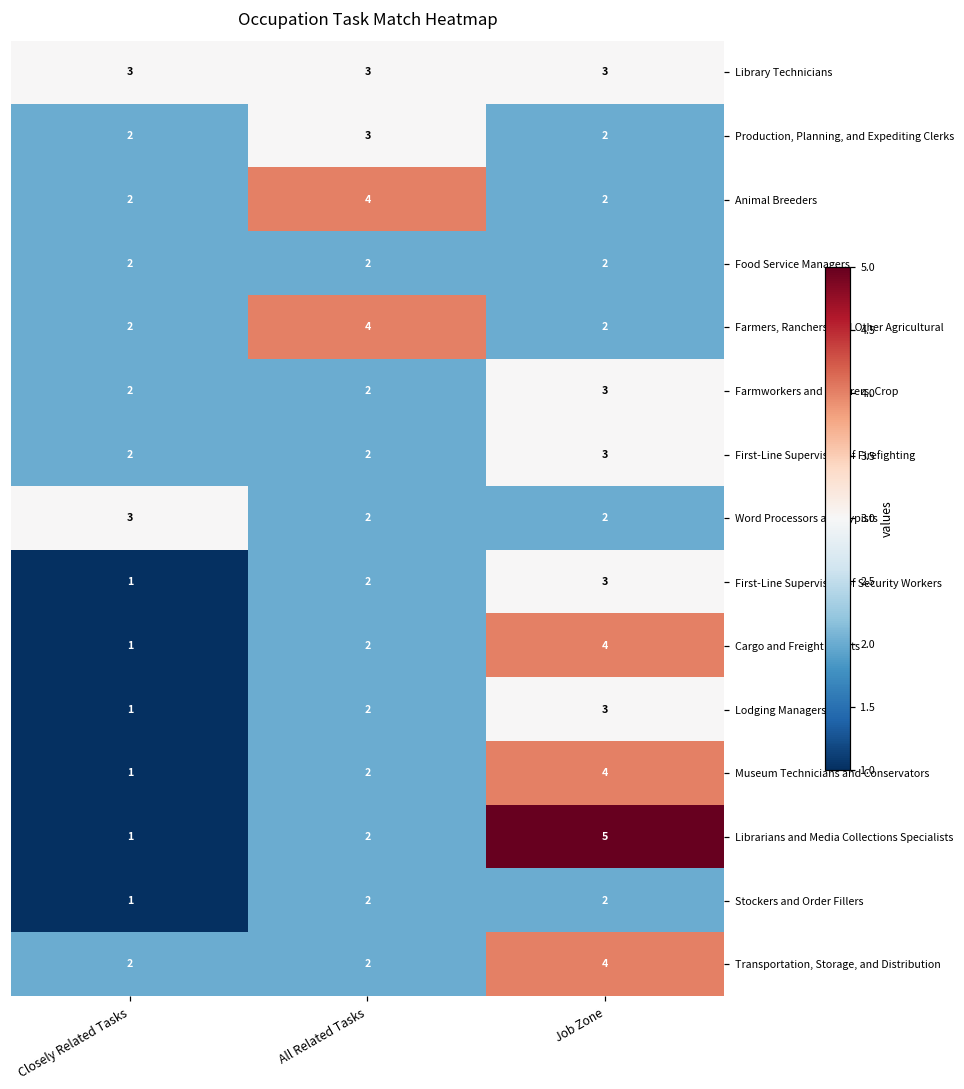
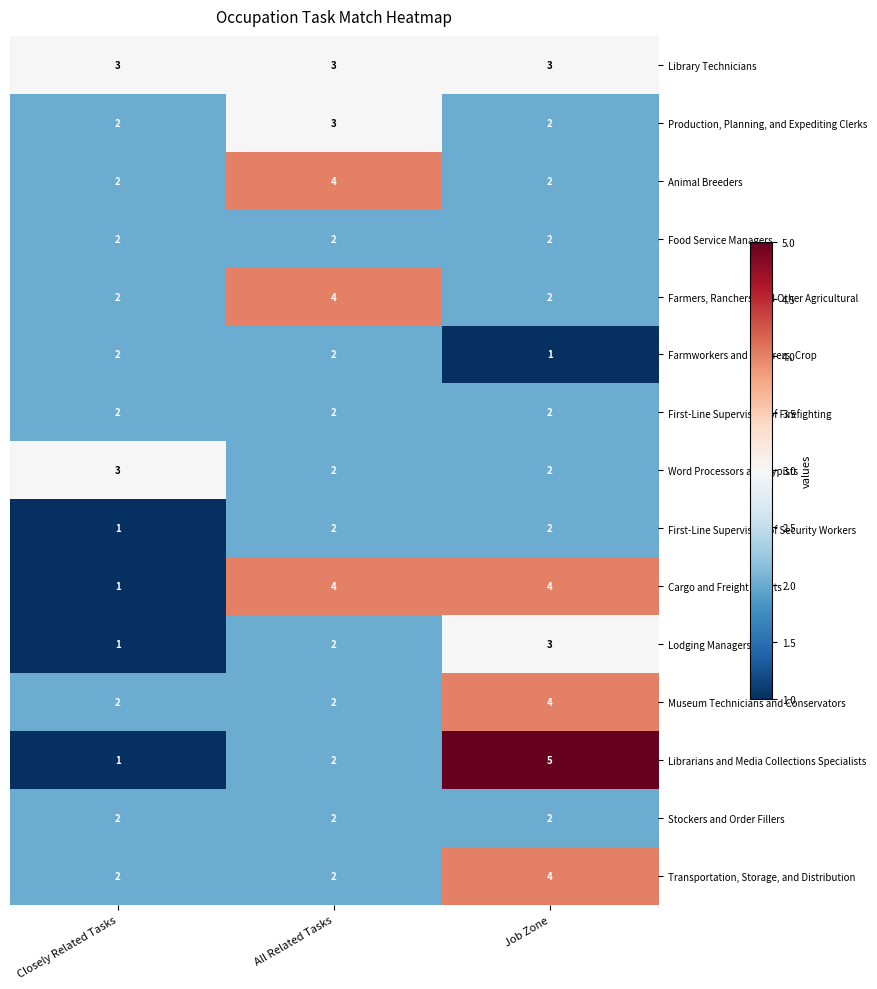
Farmworkers and Laborers, Crop, Job Zone: 3 -> 1
First-Line Supervisors of Firefighting, Job Zone: 3 -> 2
First-Line Supervisors of Security Workers, Job Zone: 3 -> 2
Cargo and Freight Agents, All Related Tasks: 2 -> 4
Museum Technicians and Conservators, Closely Related Tasks: 1 -> 2
Stockers and Order Fillers, Closely Related Tasks: 1 -> 2
